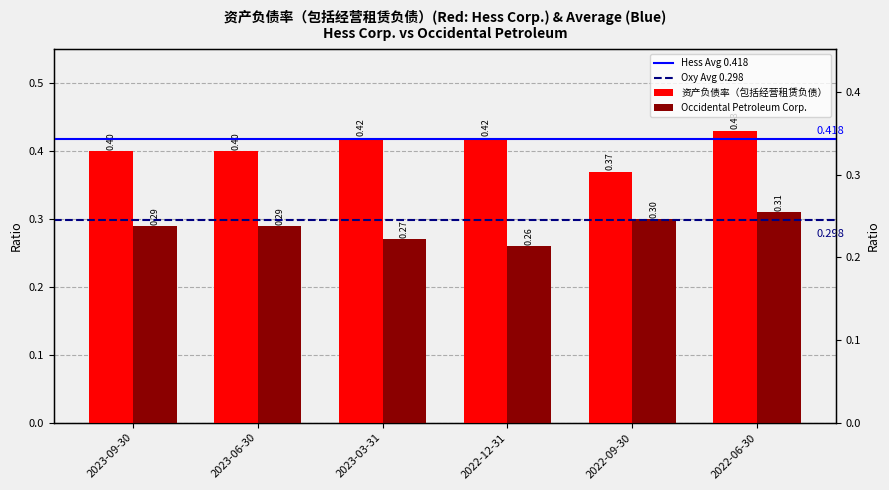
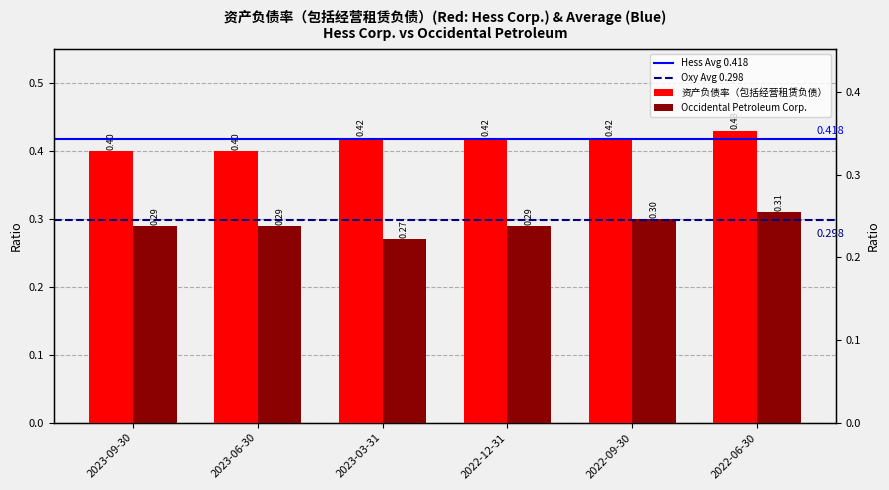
Occidental Petroleum Corp., 2022-12-31: 0.26 -> 0.29
资产负债率（包括经营租赁负债）, 2022-09-30: 0.37 -> 0.42
